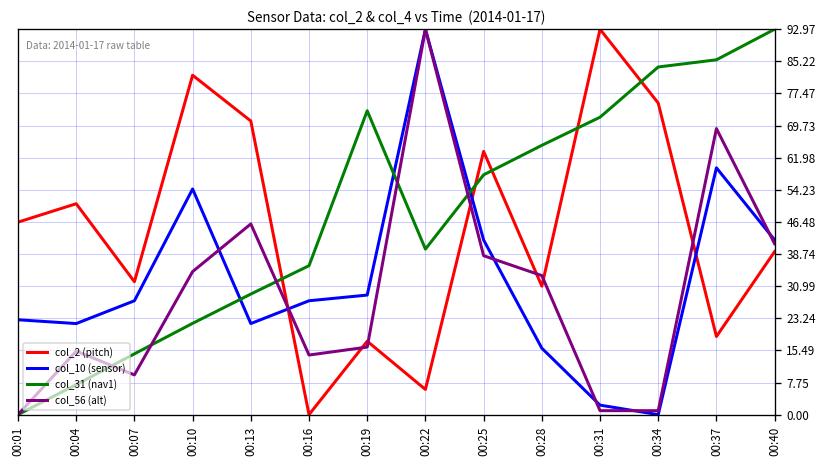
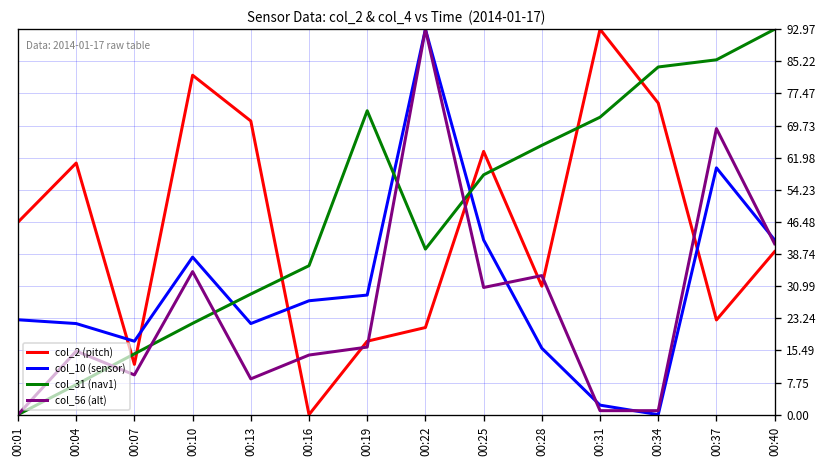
col_2 (pitch), 00:04: 51 -> 61
col_2 (pitch), 00:07: 32 -> 12
col_10 (sensor), 00:07: 27 -> 18
col_10 (sensor), 00:10: 54 -> 38
col_56 (alt), 00:13: 46 -> 9
col_2 (pitch), 00:22: 6 -> 21
col_56 (alt), 00:25: 38 -> 31
col_2 (pitch), 00:37: 19 -> 23
